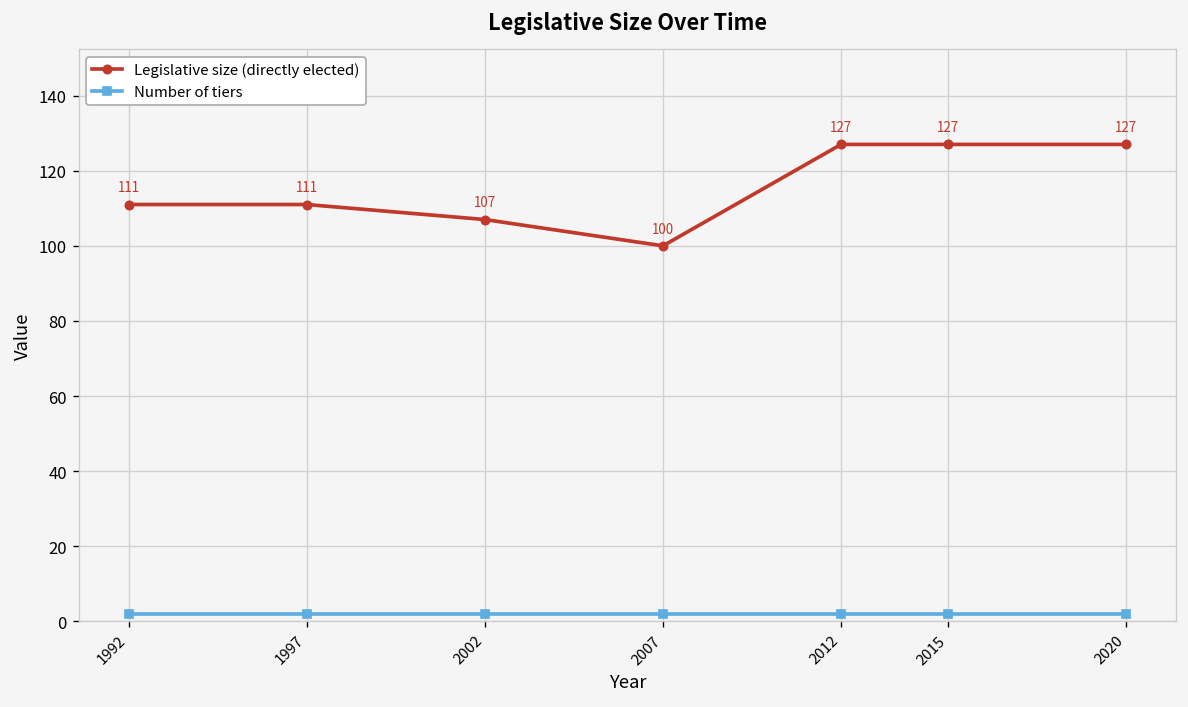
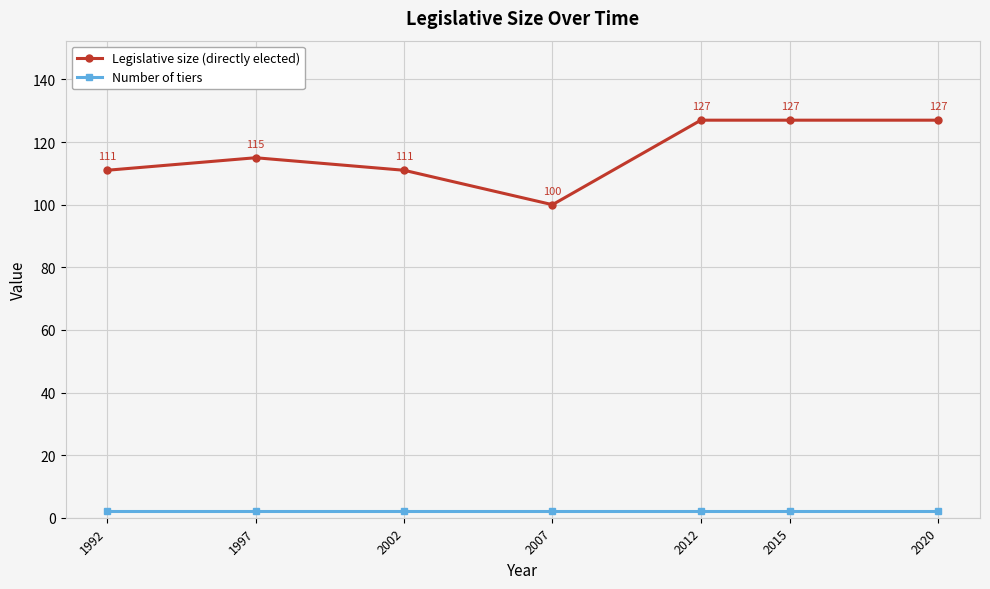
Legislative size (directly elected), 1997: 111 -> 115
Legislative size (directly elected), 2002: 107 -> 111
